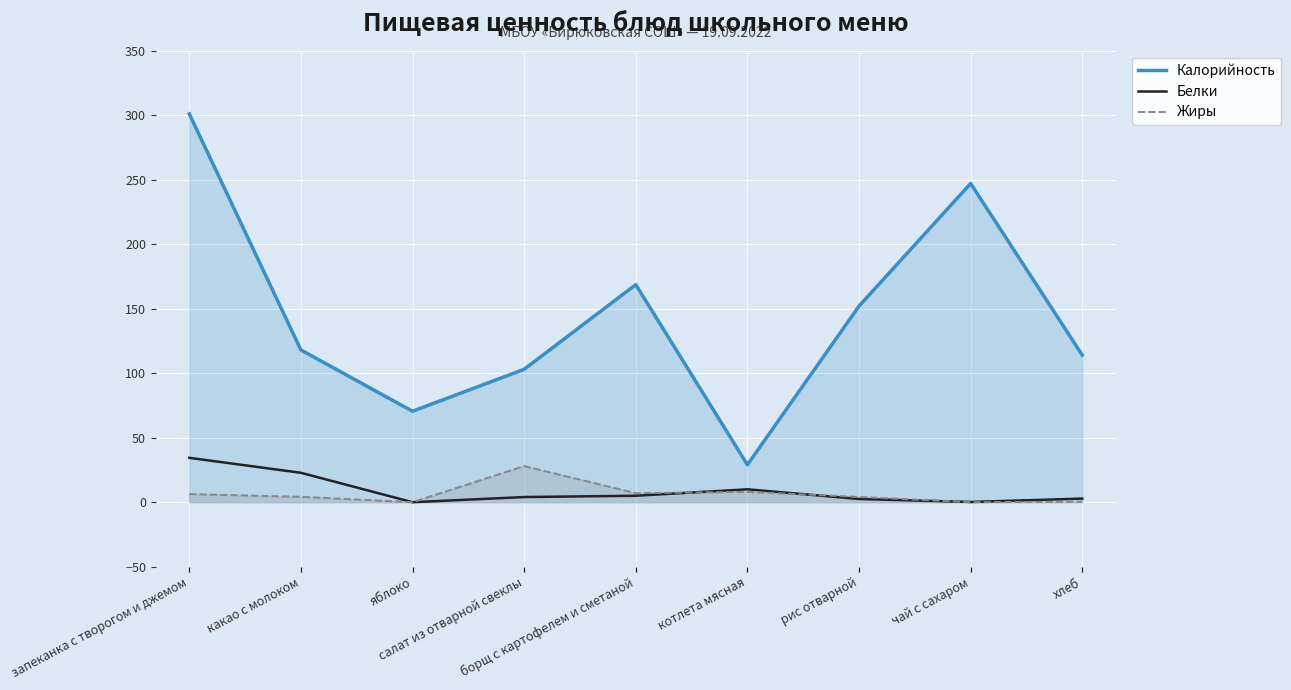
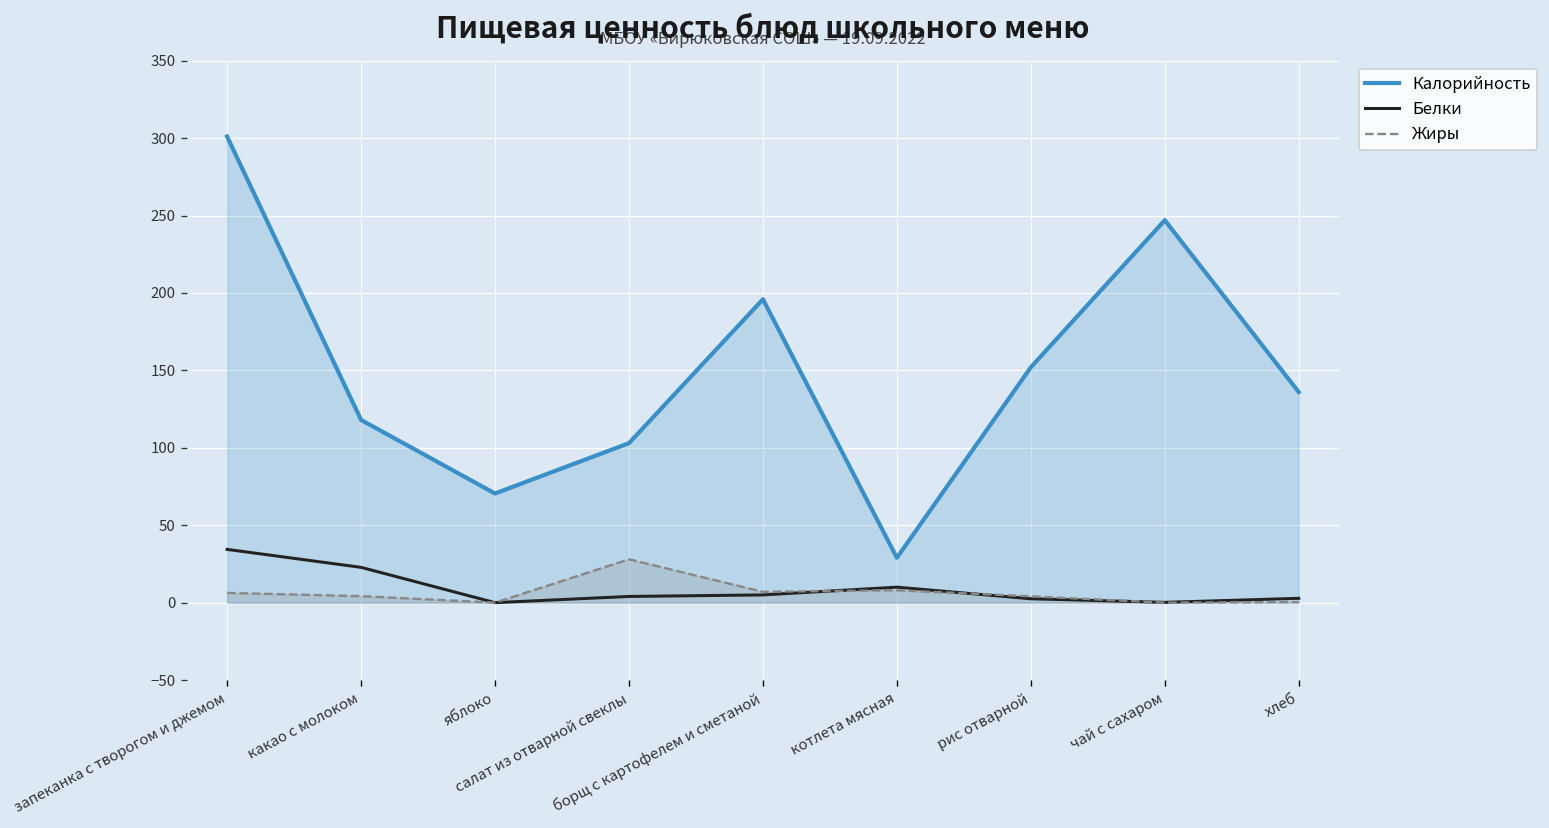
Калорийность, борщ с картофелем и сметаной: 169 -> 196
Калорийность, хлеб: 114 -> 136
